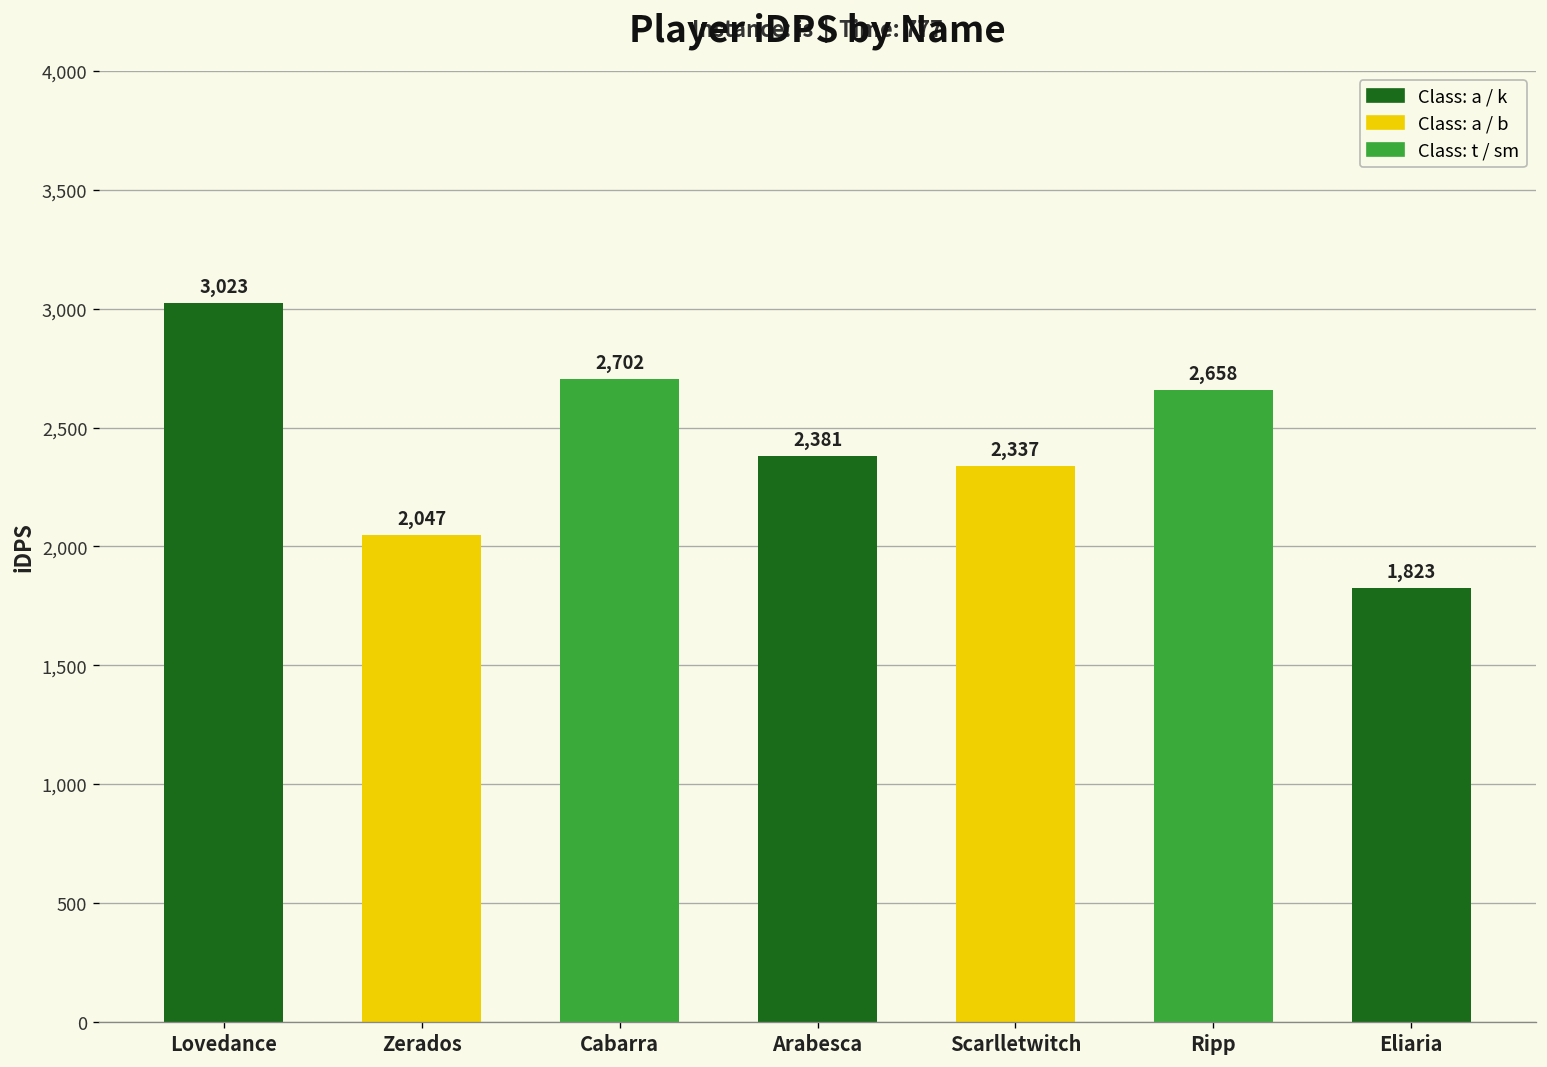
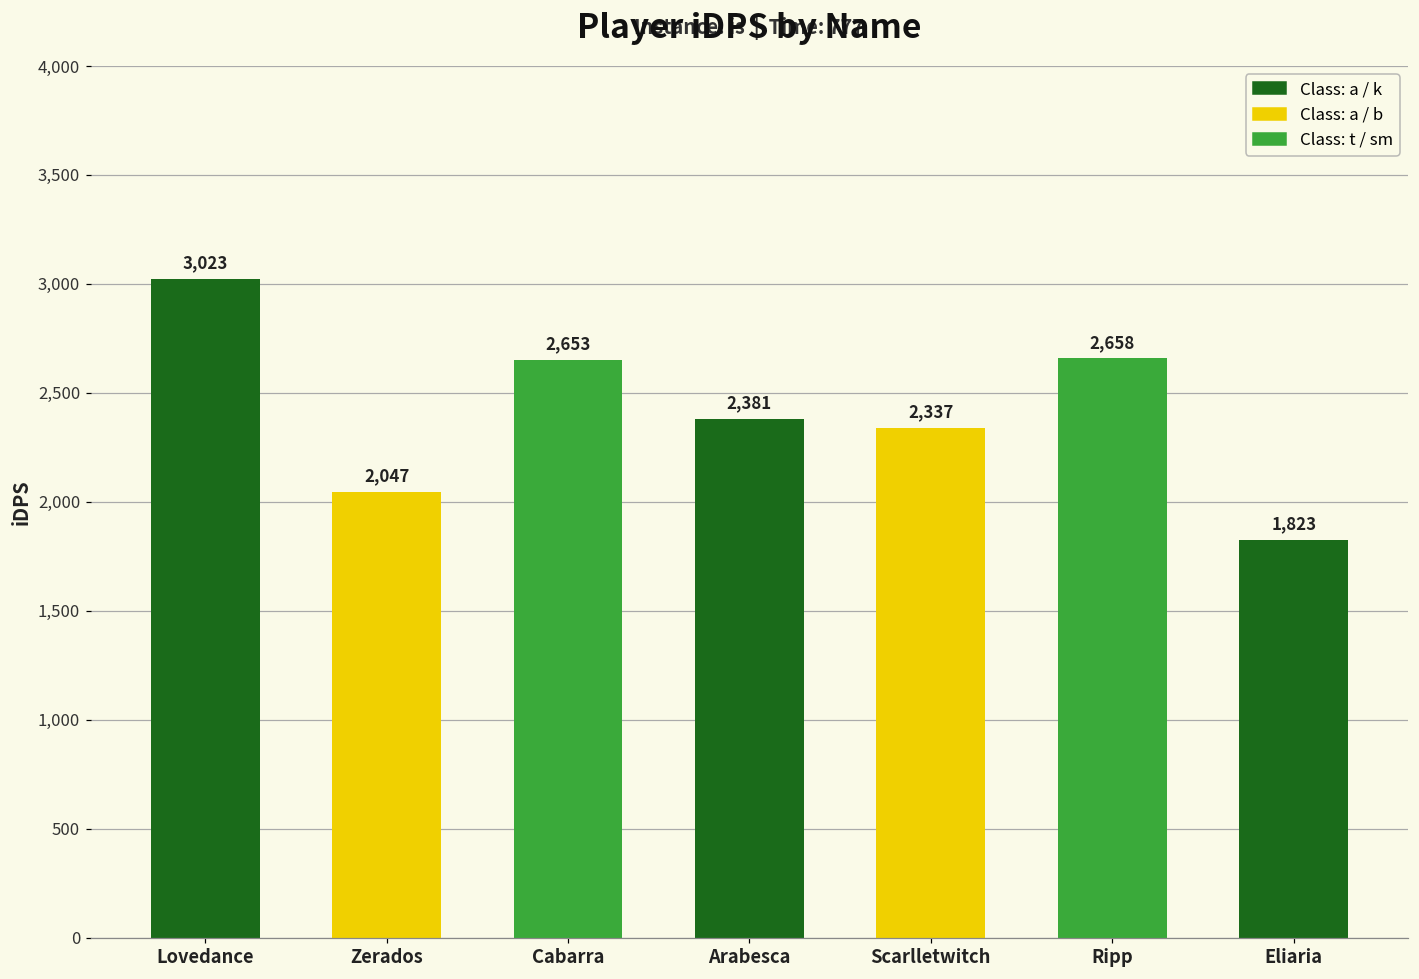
Cabarra: 2,702 -> 2,653
